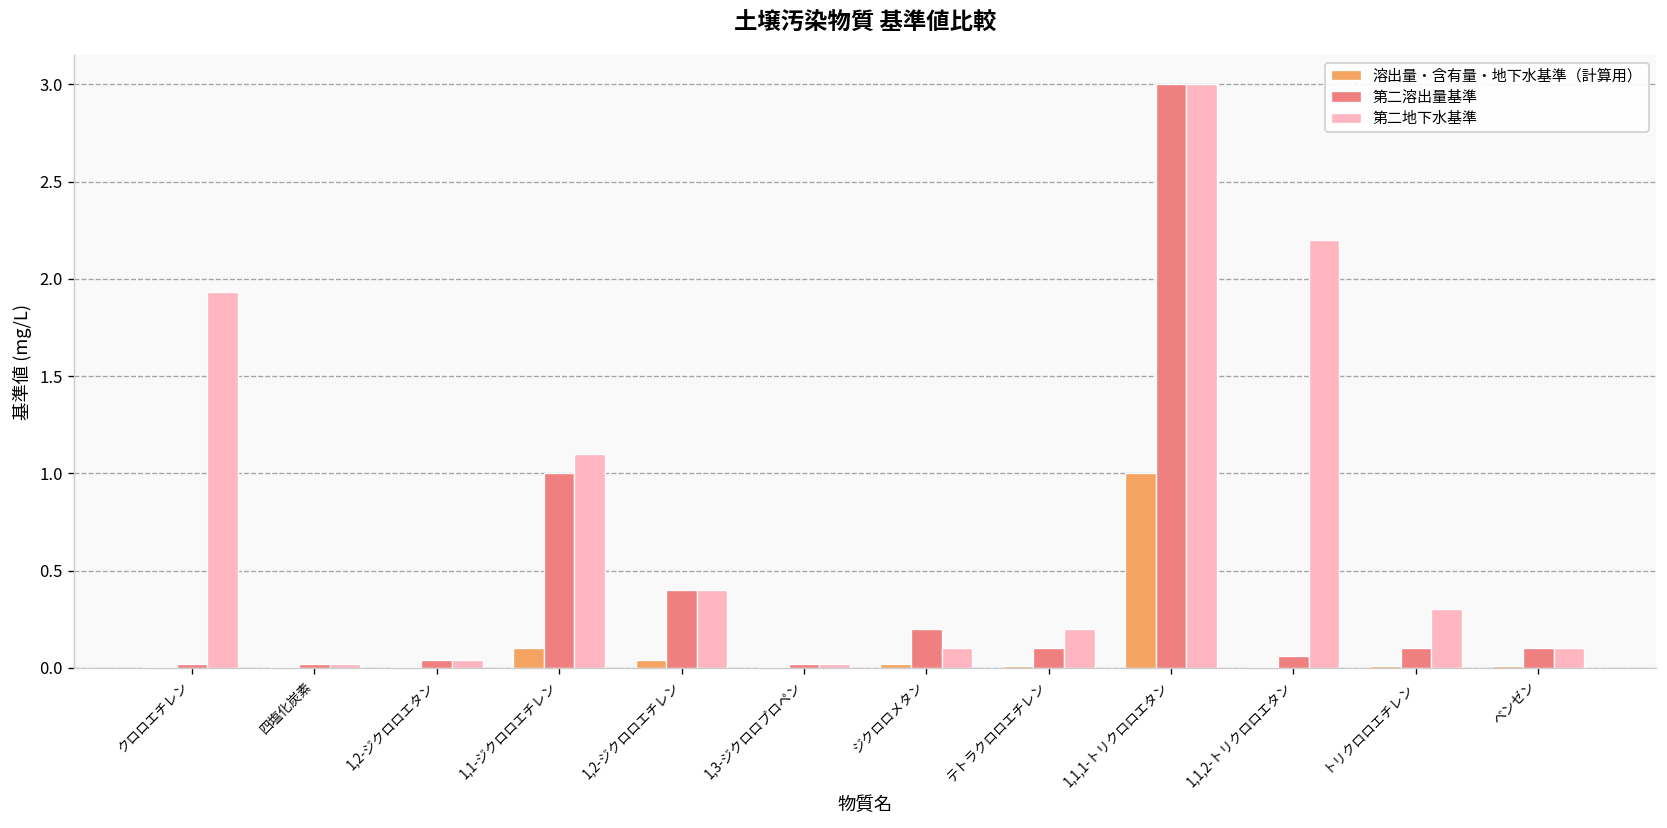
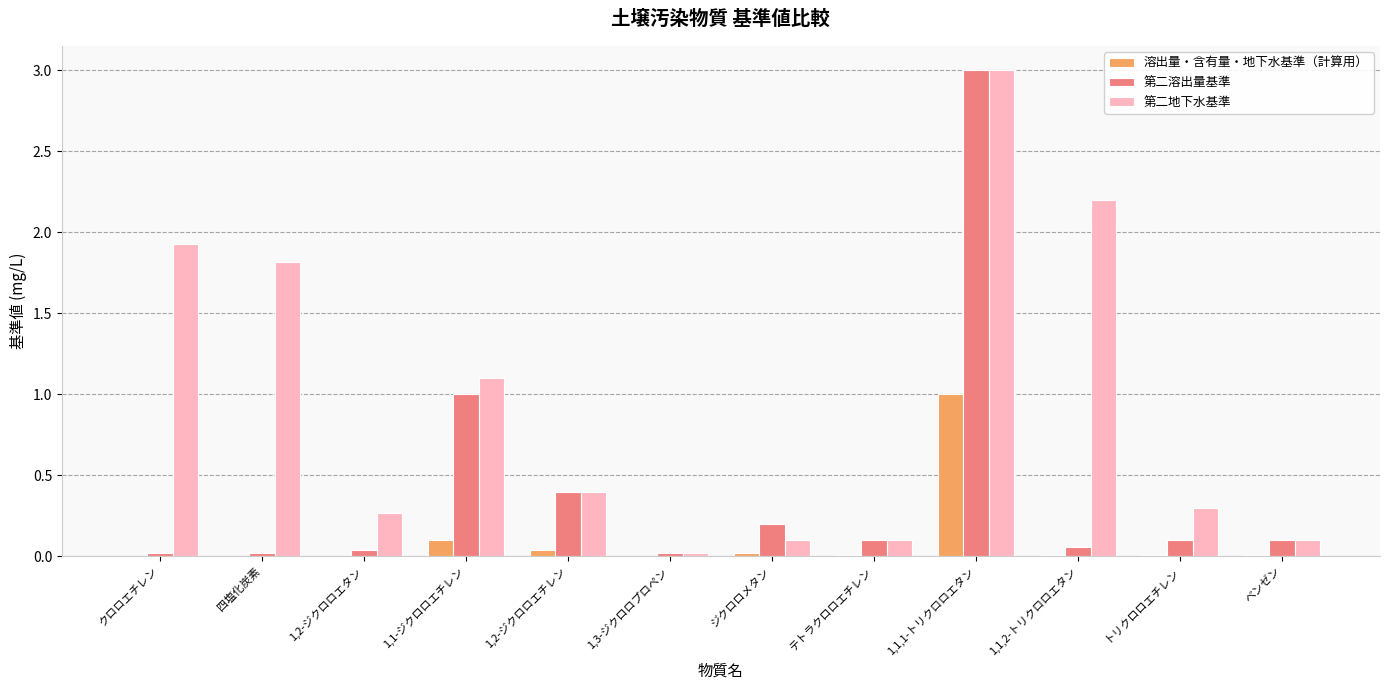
第二地下水基準, 四塩化炭素: 0.02 -> 1.82
第二地下水基準, 1,2-ジクロロエタン: 0.04 -> 0.27
第二地下水基準, テトラクロロエチレン: 0.2 -> 0.1
